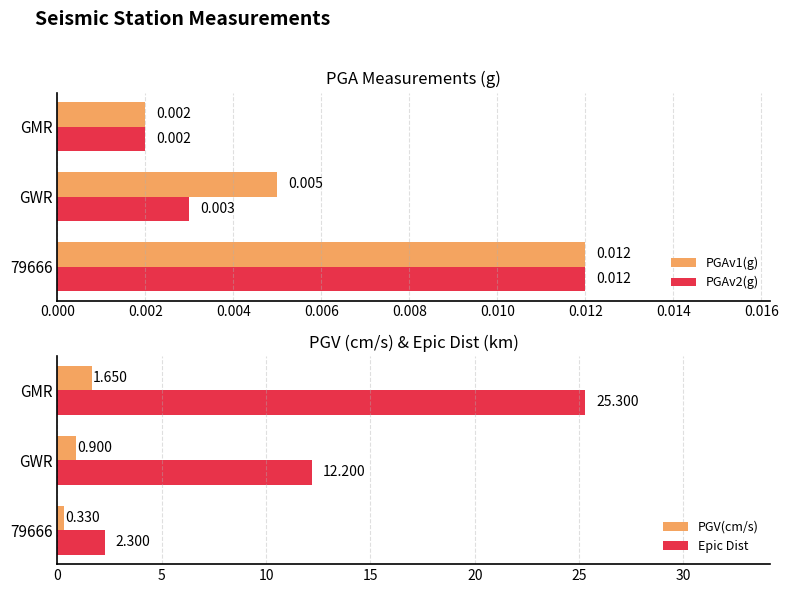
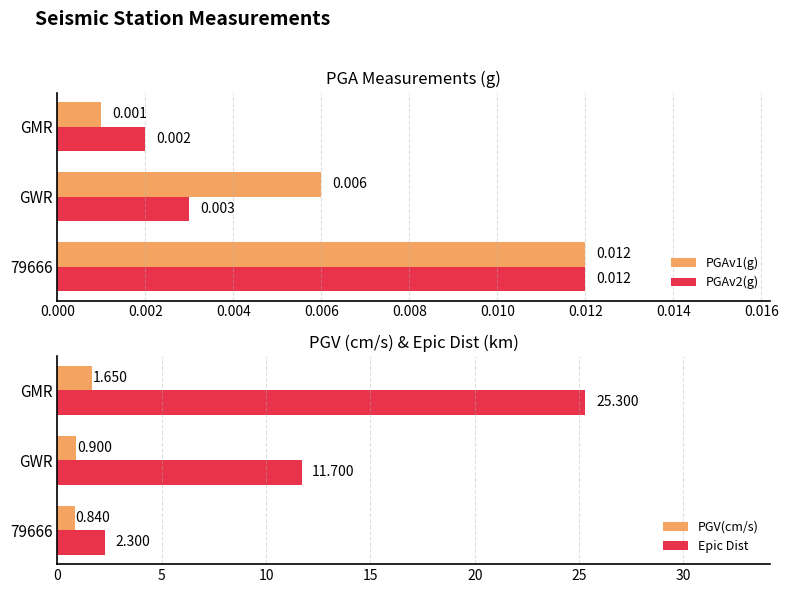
PGA Measurements (g), PGAv1(g), GMR: 0.002 -> 0.001
PGA Measurements (g), PGAv1(g), GWR: 0.005 -> 0.006
PGV (cm/s) & Epic Dist (km), Epic Dist, GWR: 12.200 -> 11.700
PGV (cm/s) & Epic Dist (km), PGV(cm/s), 79666: 0.330 -> 0.840
